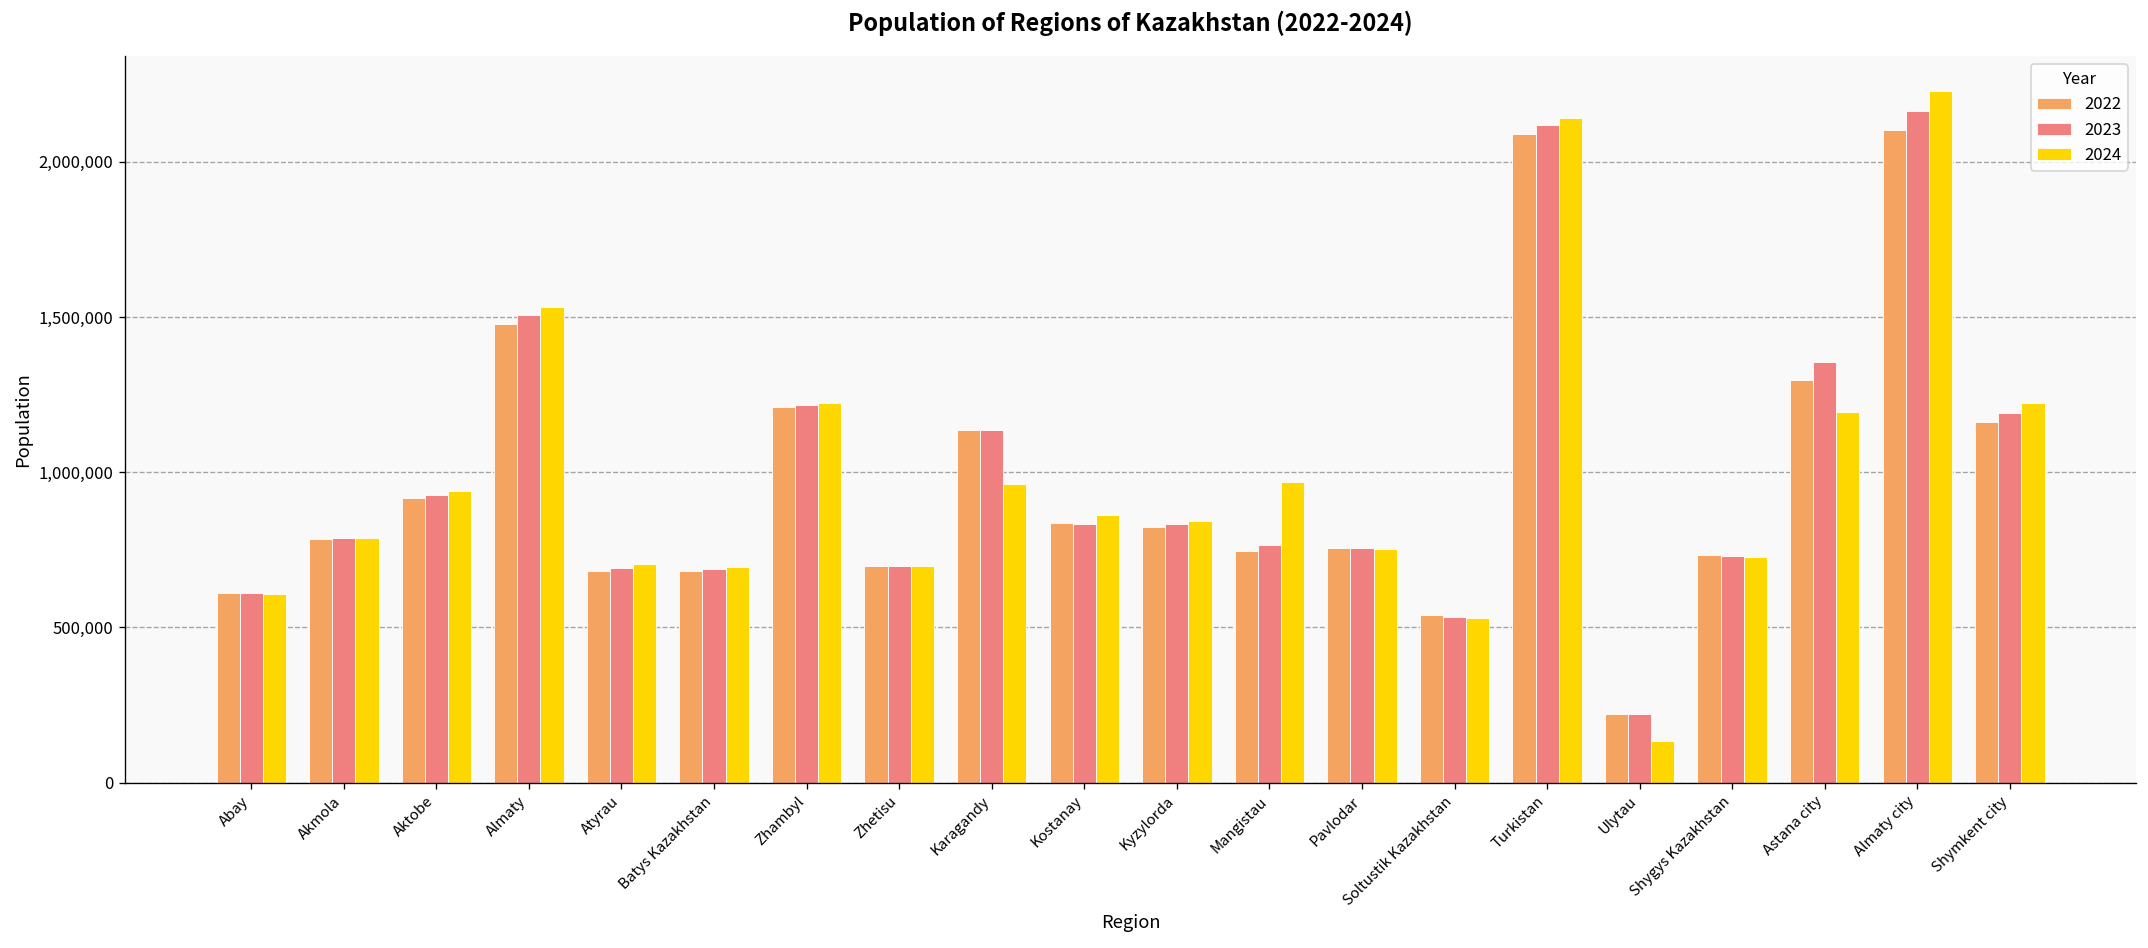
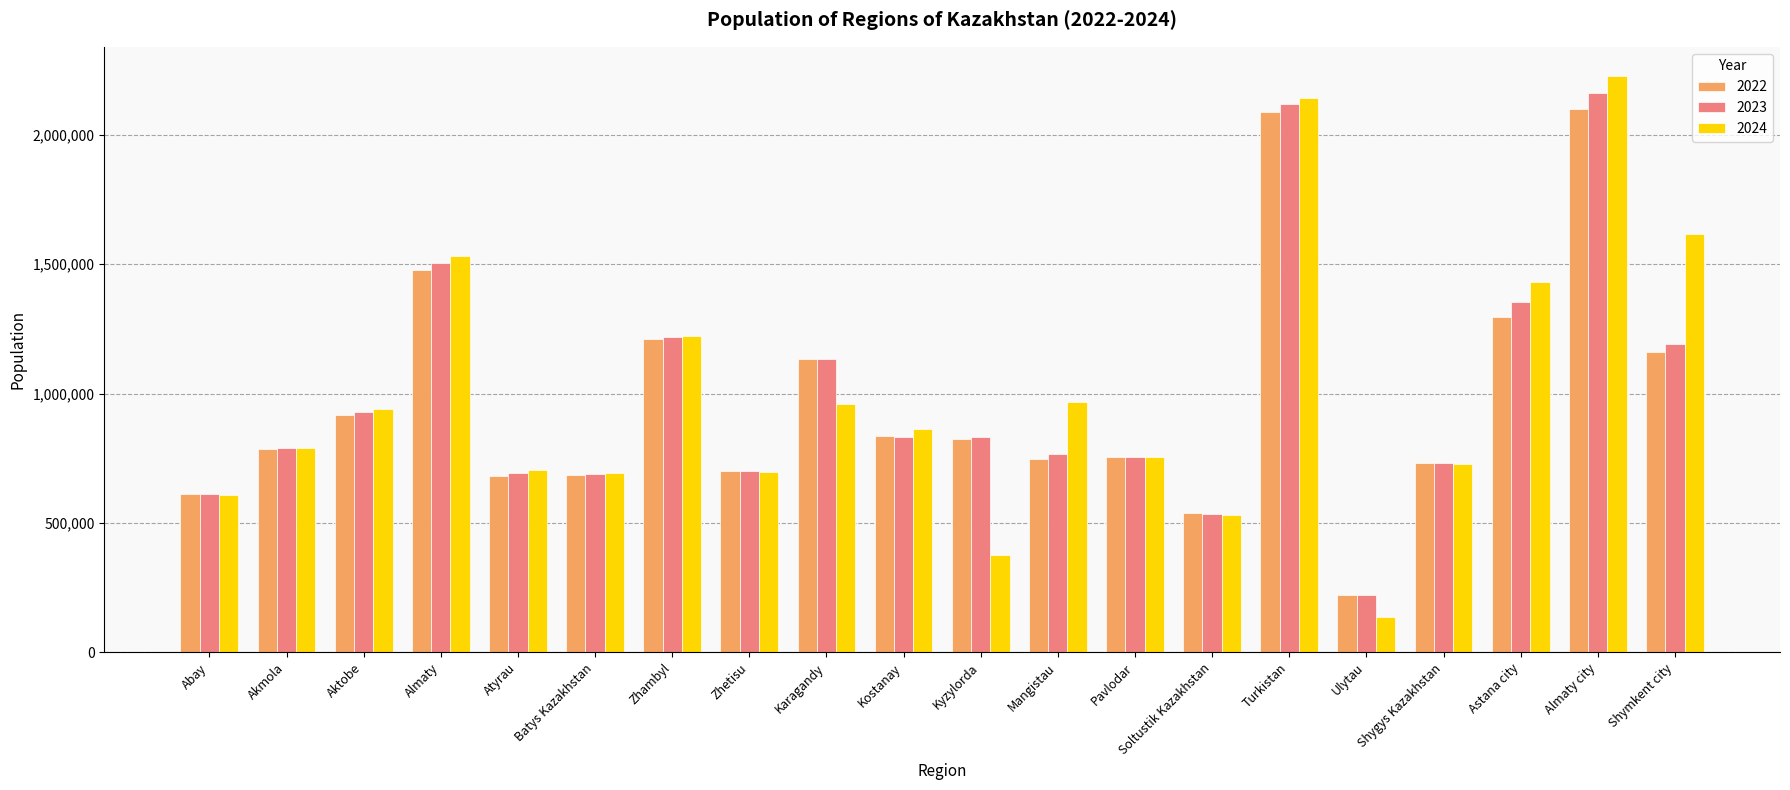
2024, Kyzylorda: 840,000 -> 370,000
2024, Astana city: 1,190,000 -> 1,430,000
2024, Shymkent city: 1,220,000 -> 1,620,000
